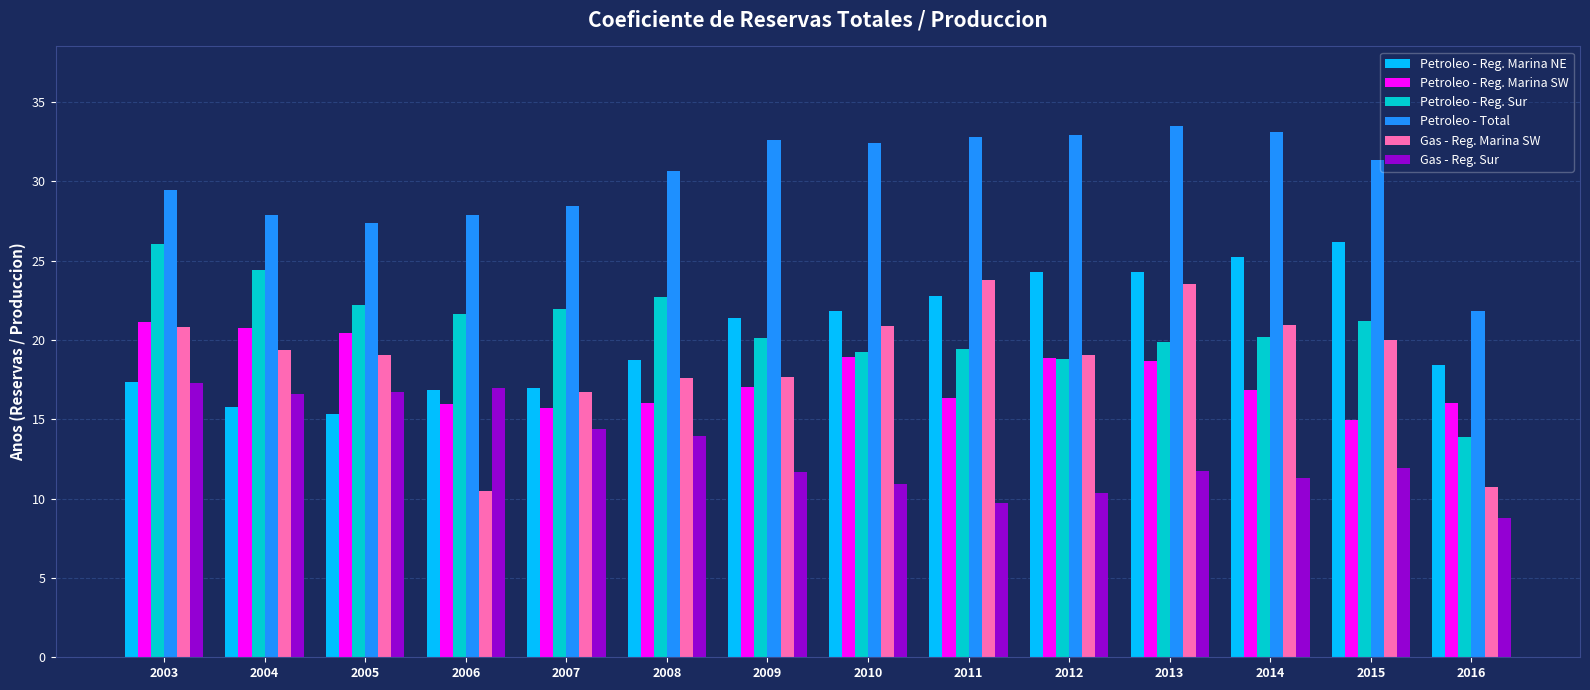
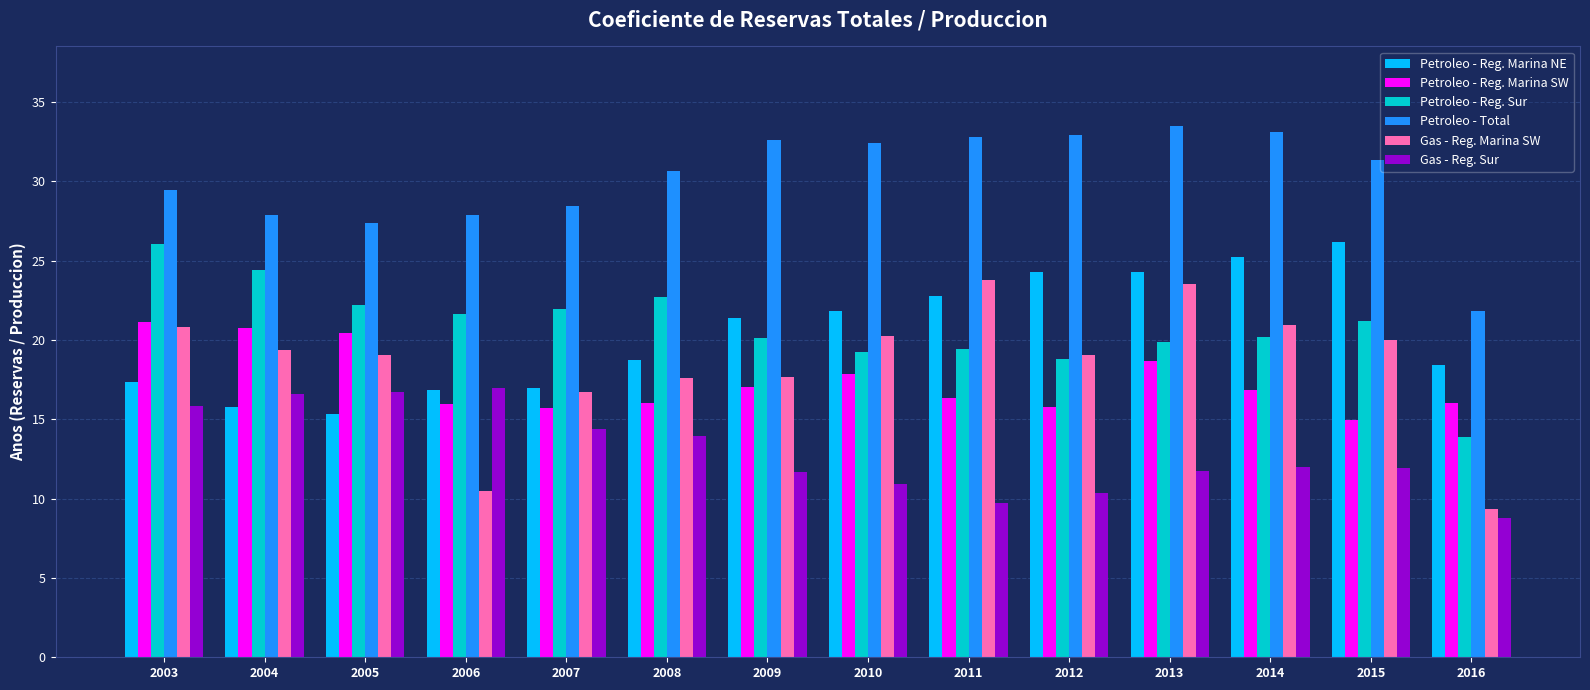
Gas - Reg. Sur, 2003: 17.3 -> 15.8
Petroleo - Reg. Marina SW, 2010: 18.9 -> 17.9
Gas - Reg. Marina SW, 2010: 20.9 -> 20.3
Petroleo - Reg. Marina SW, 2012: 18.8 -> 15.8
Gas - Reg. Sur, 2014: 11.3 -> 12.0
Gas - Reg. Marina SW, 2016: 10.7 -> 9.3
